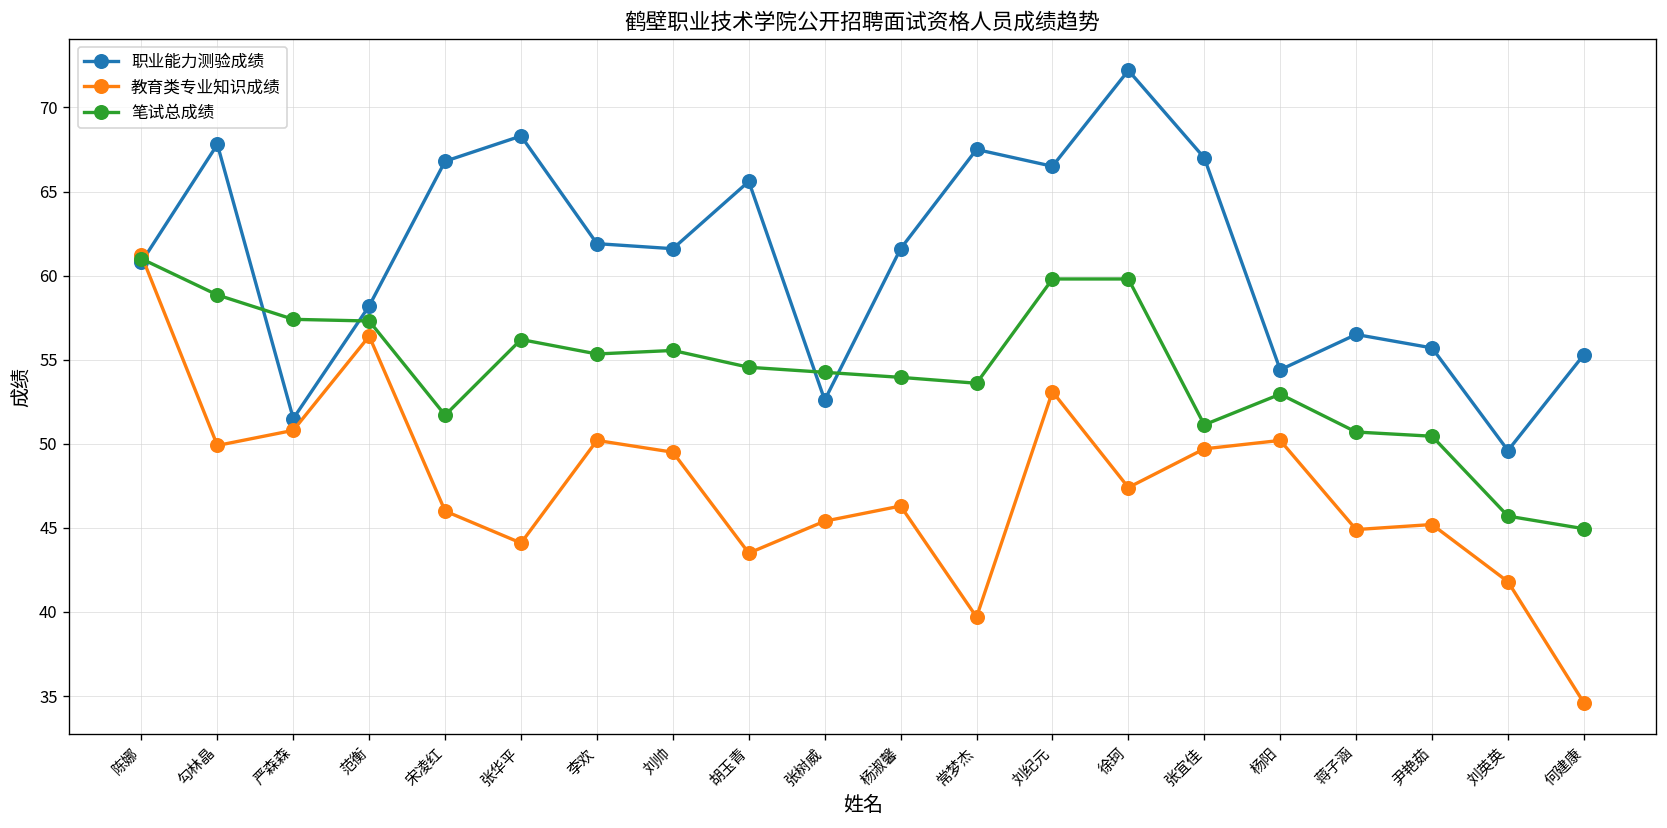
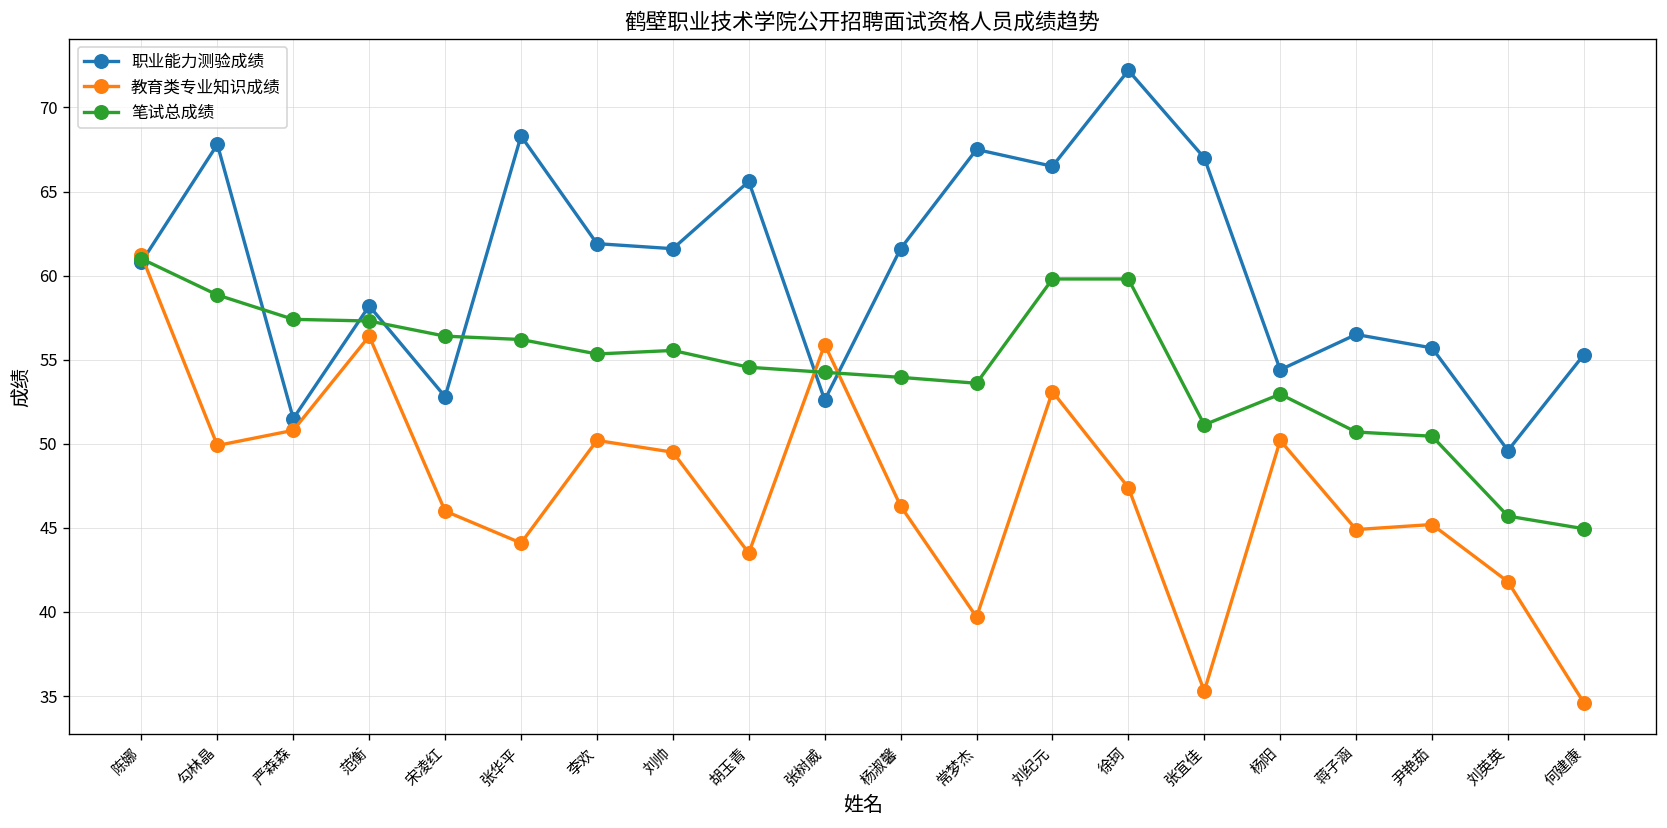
职业能力测验成绩, 宋凌红: 66.8 -> 52.8
笔试总成绩, 宋凌红: 51.7 -> 56.4
教育类专业知识成绩, 张树威: 45.4 -> 55.9
教育类专业知识成绩, 张宜佳: 49.7 -> 35.3
